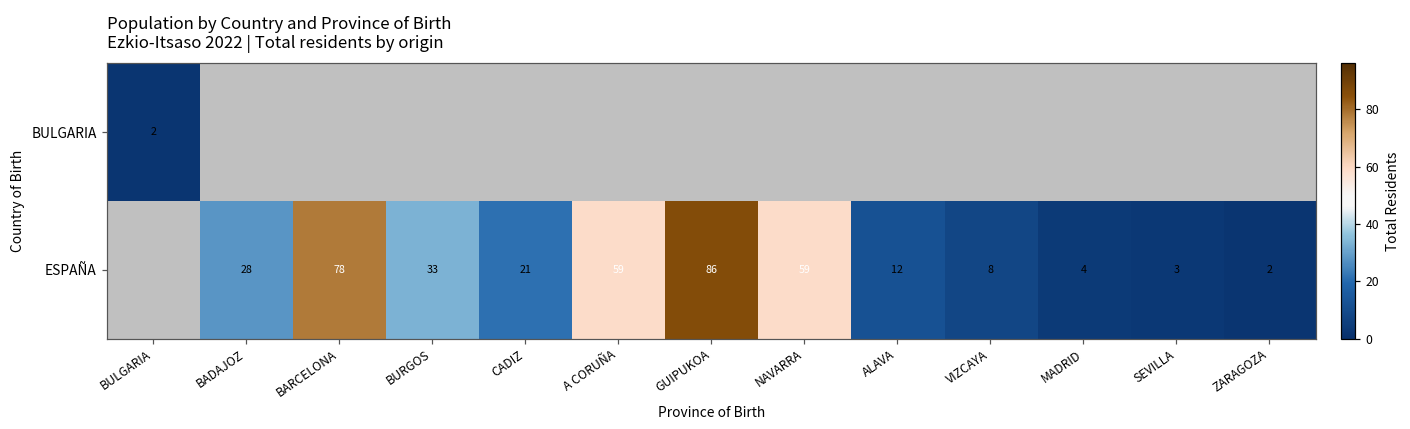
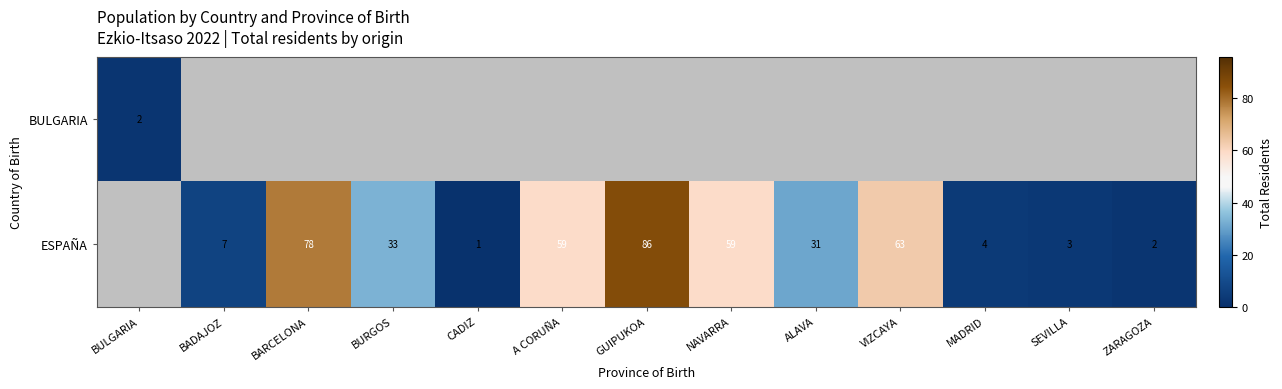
ESPAÑA, BADAJOZ: 28 -> 7
ESPAÑA, CADIZ: 21 -> 1
ESPAÑA, ALAVA: 12 -> 31
ESPAÑA, VIZCAYA: 8 -> 63
